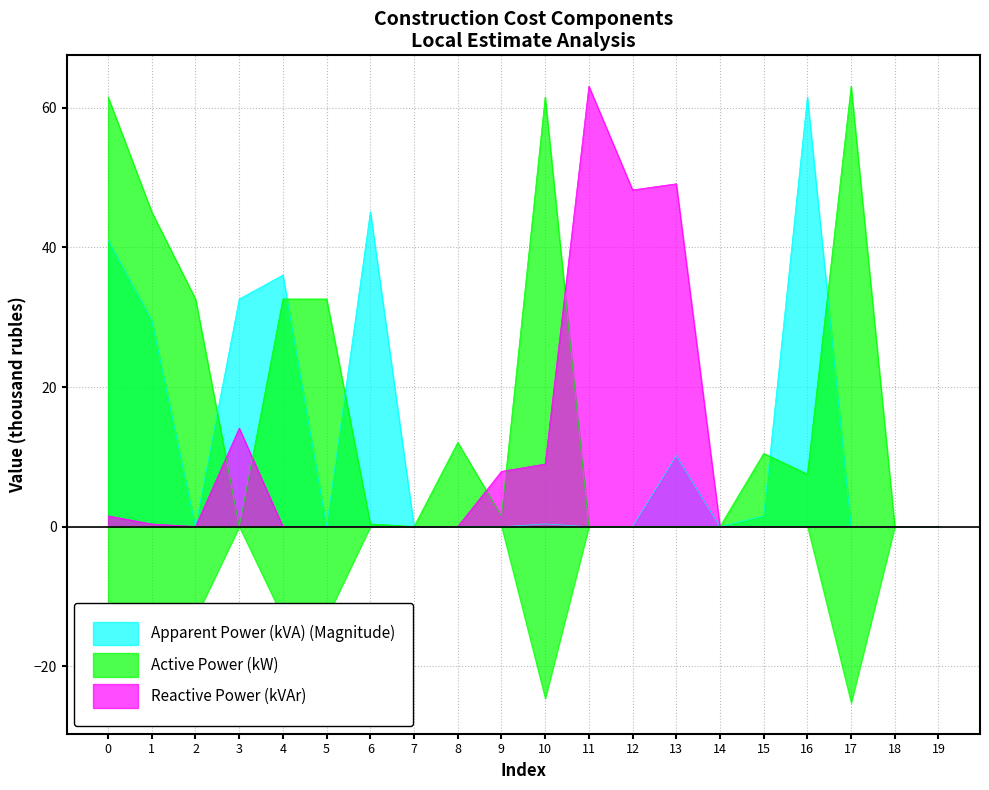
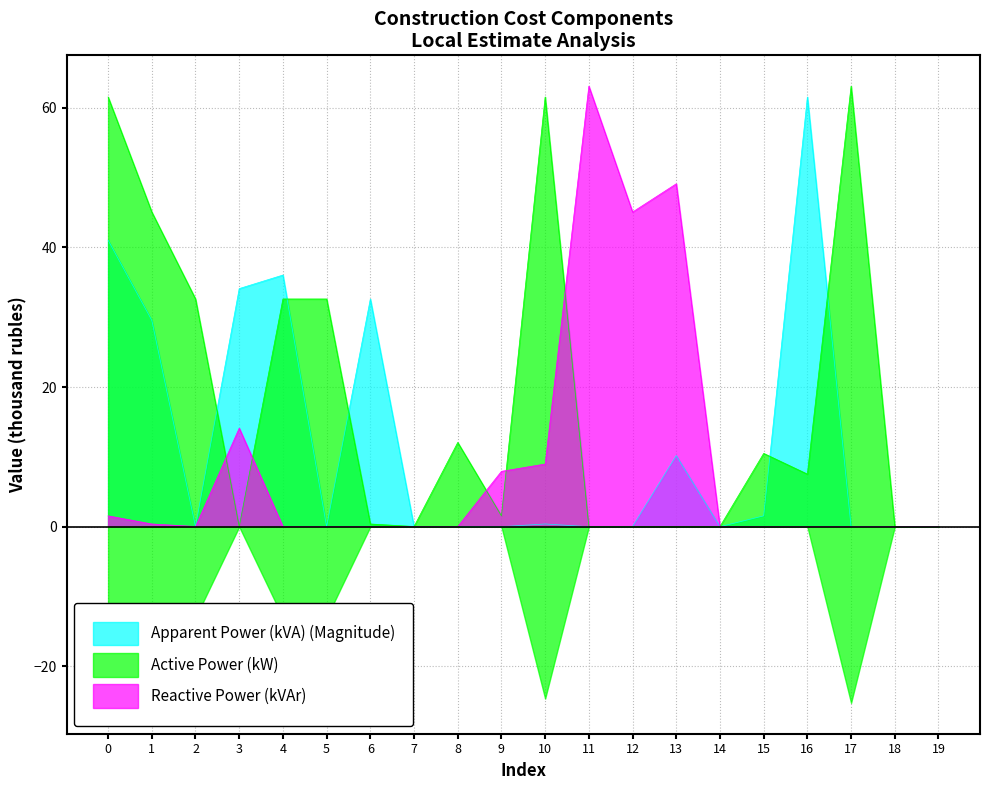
Apparent Power (kVA) (Magnitude), 3: 33 -> 34
Apparent Power (kVA) (Magnitude), 6: 45 -> 33
Reactive Power (kVAr), 12: 48 -> 45
